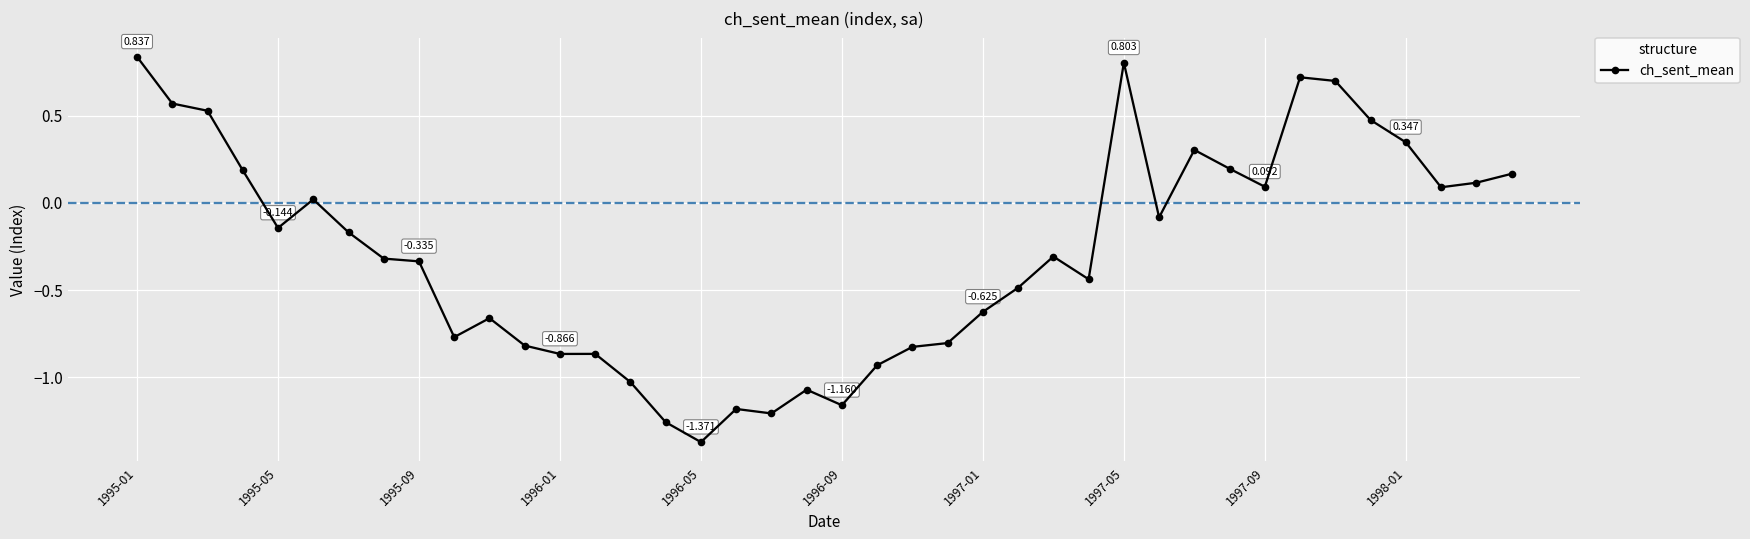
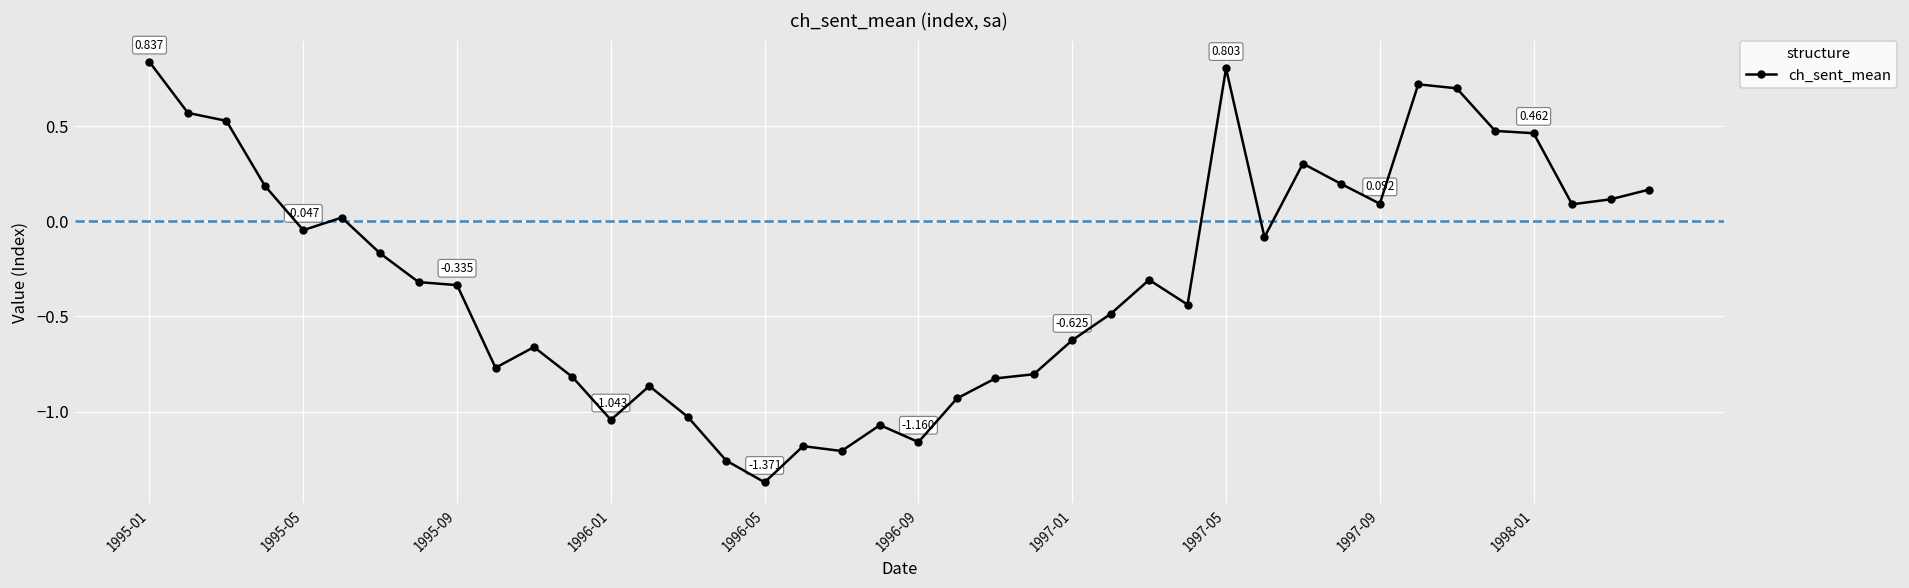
1995-05: -0.144 -> -0.047
1996-01: -0.866 -> -1.043
1998-01: 0.347 -> 0.462
